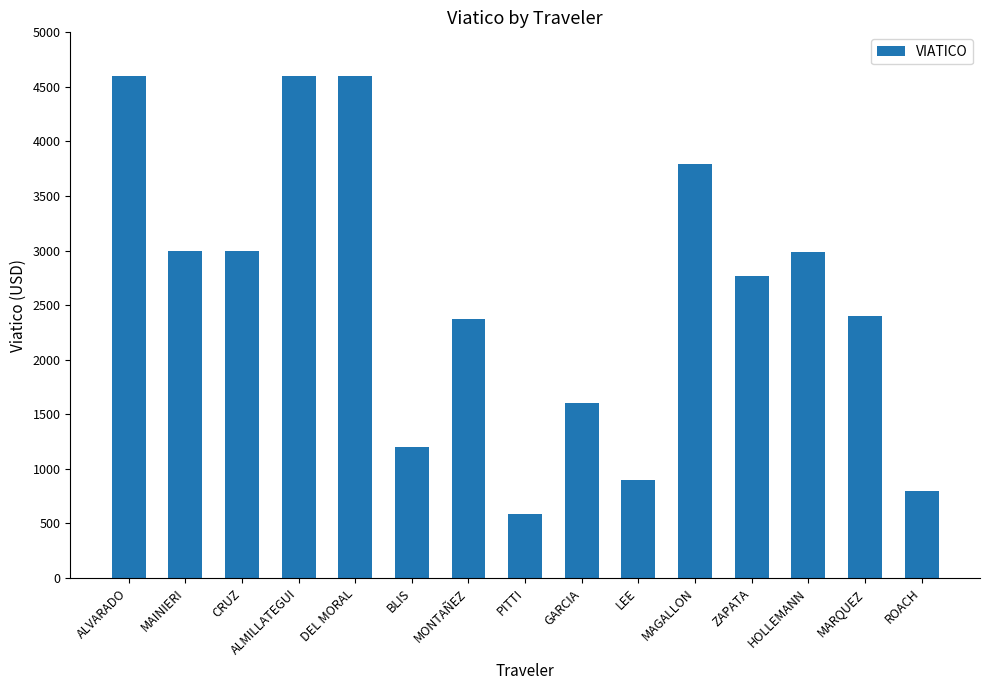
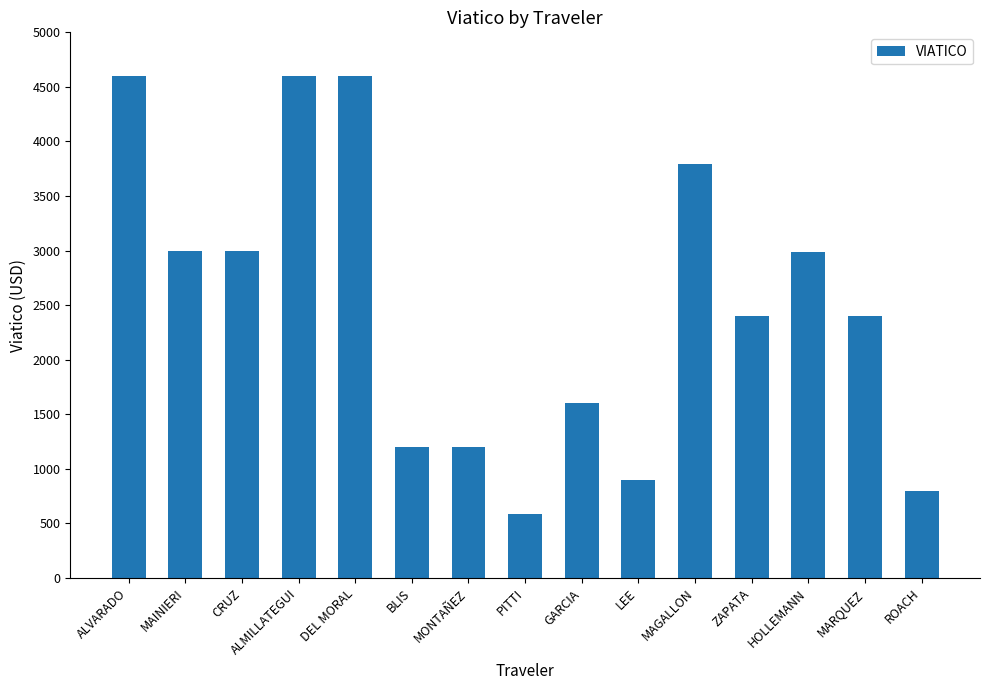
MONTAÑEZ: 2370 -> 1200
ZAPATA: 2770 -> 2400
